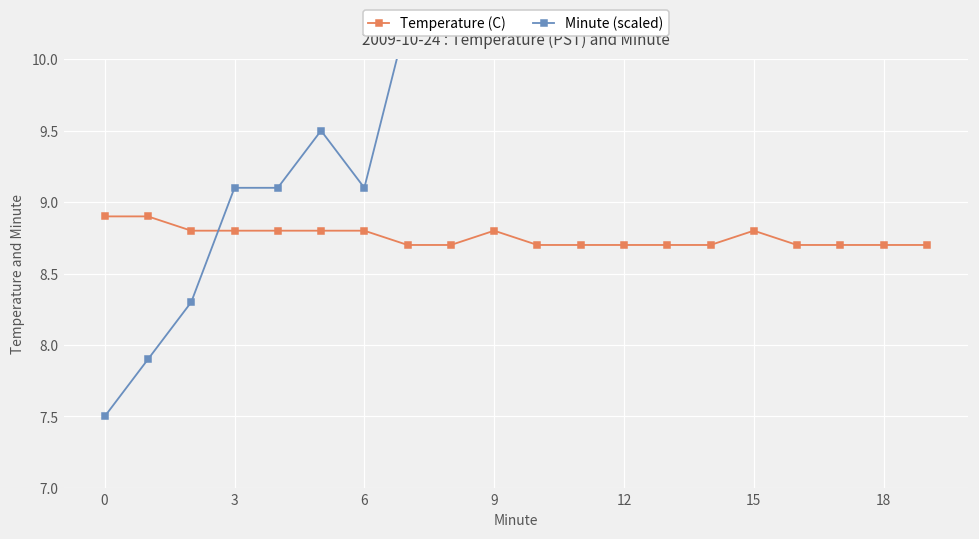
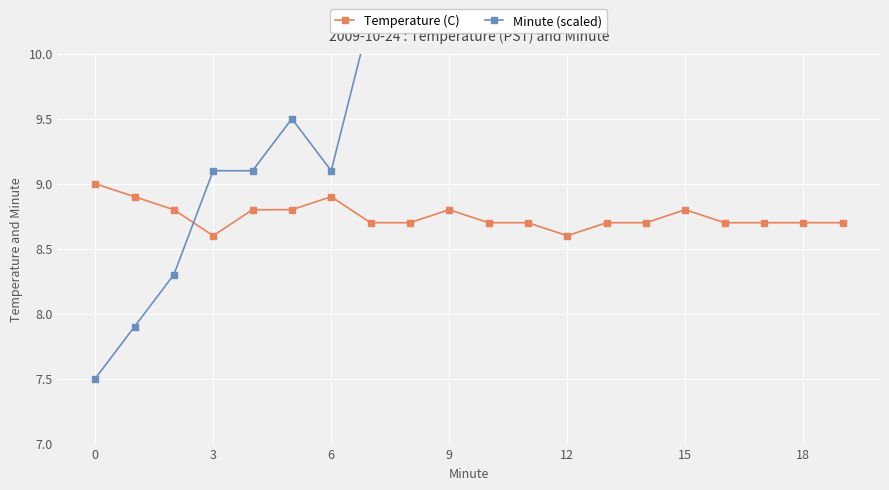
Temperature (C), 0: 8.9 -> 9.0
Temperature (C), 3: 8.8 -> 8.6
Temperature (C), 6: 8.8 -> 8.9
Temperature (C), 12: 8.7 -> 8.6
